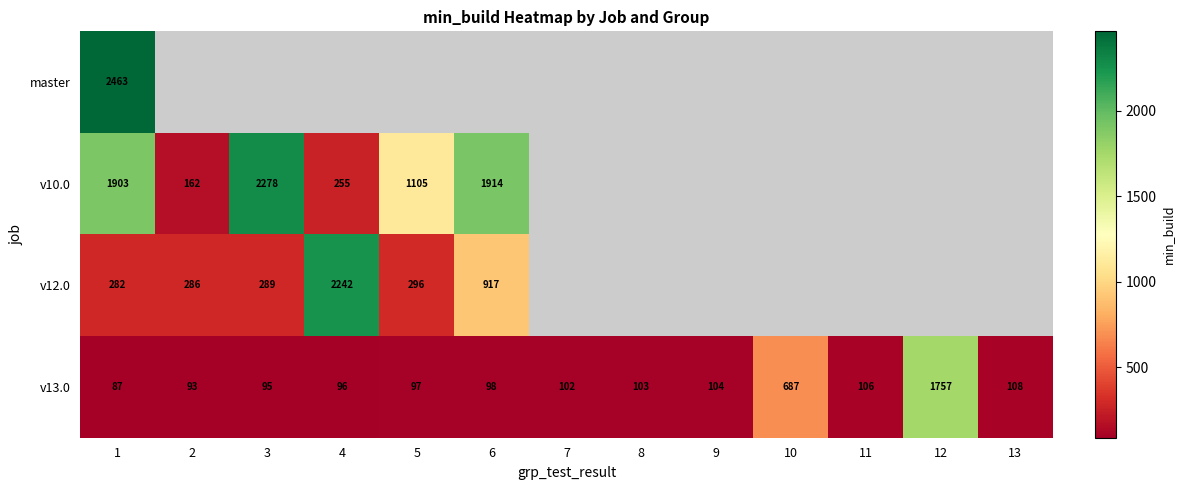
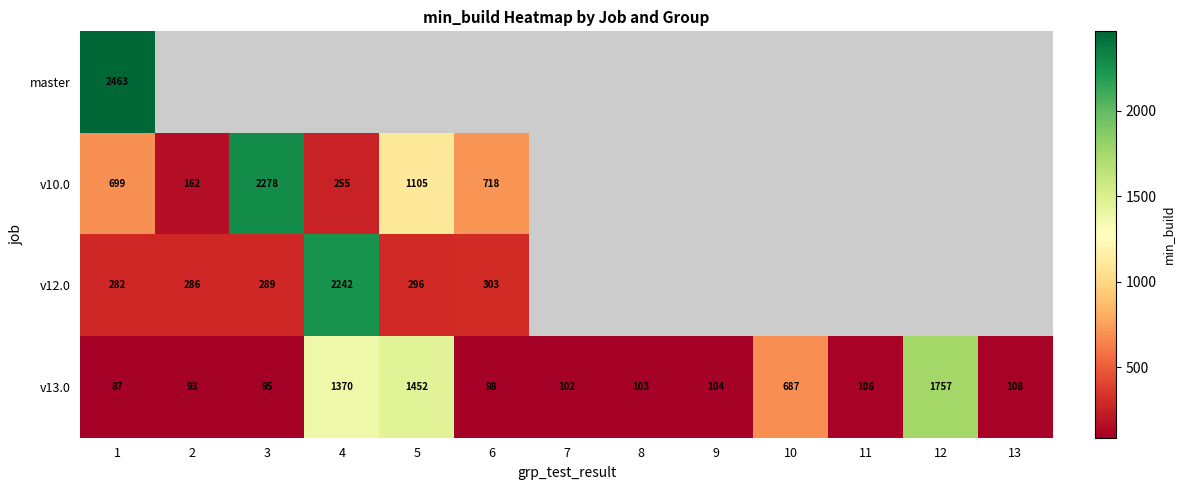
v10.0, 1: 1903 -> 699
v10.0, 6: 1914 -> 718
v12.0, 6: 917 -> 303
v13.0, 4: 96 -> 1370
v13.0, 5: 97 -> 1452
